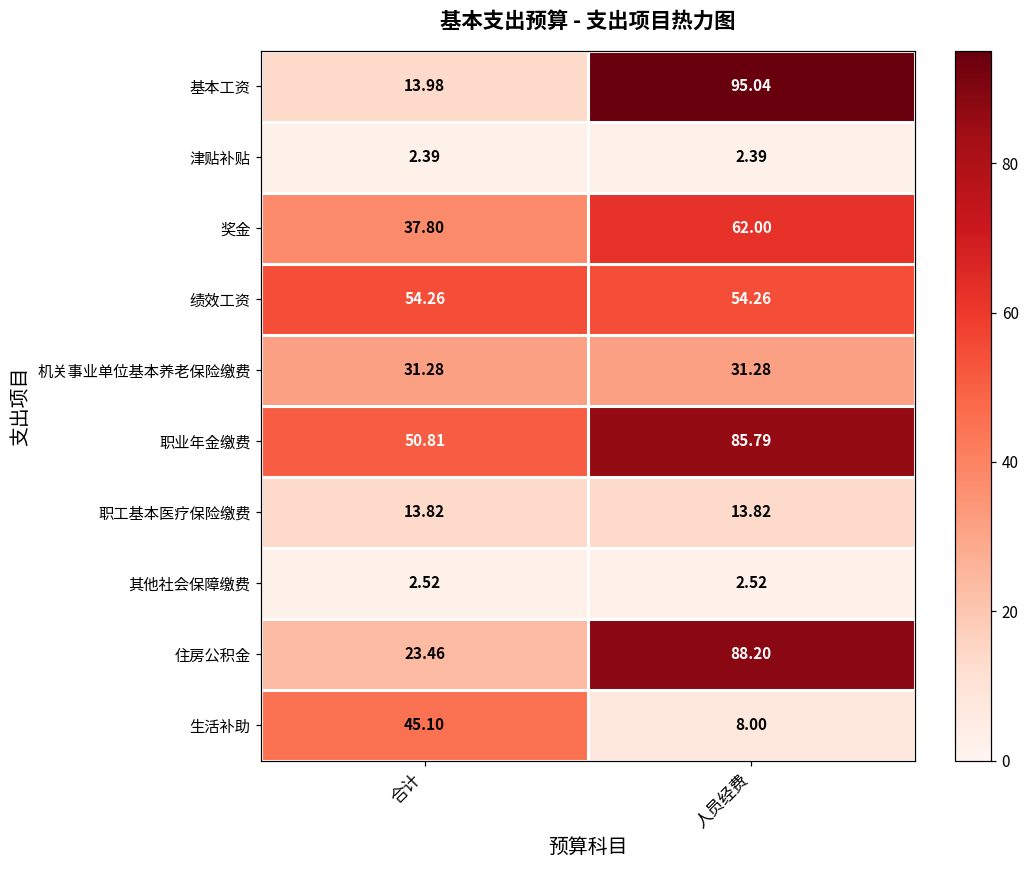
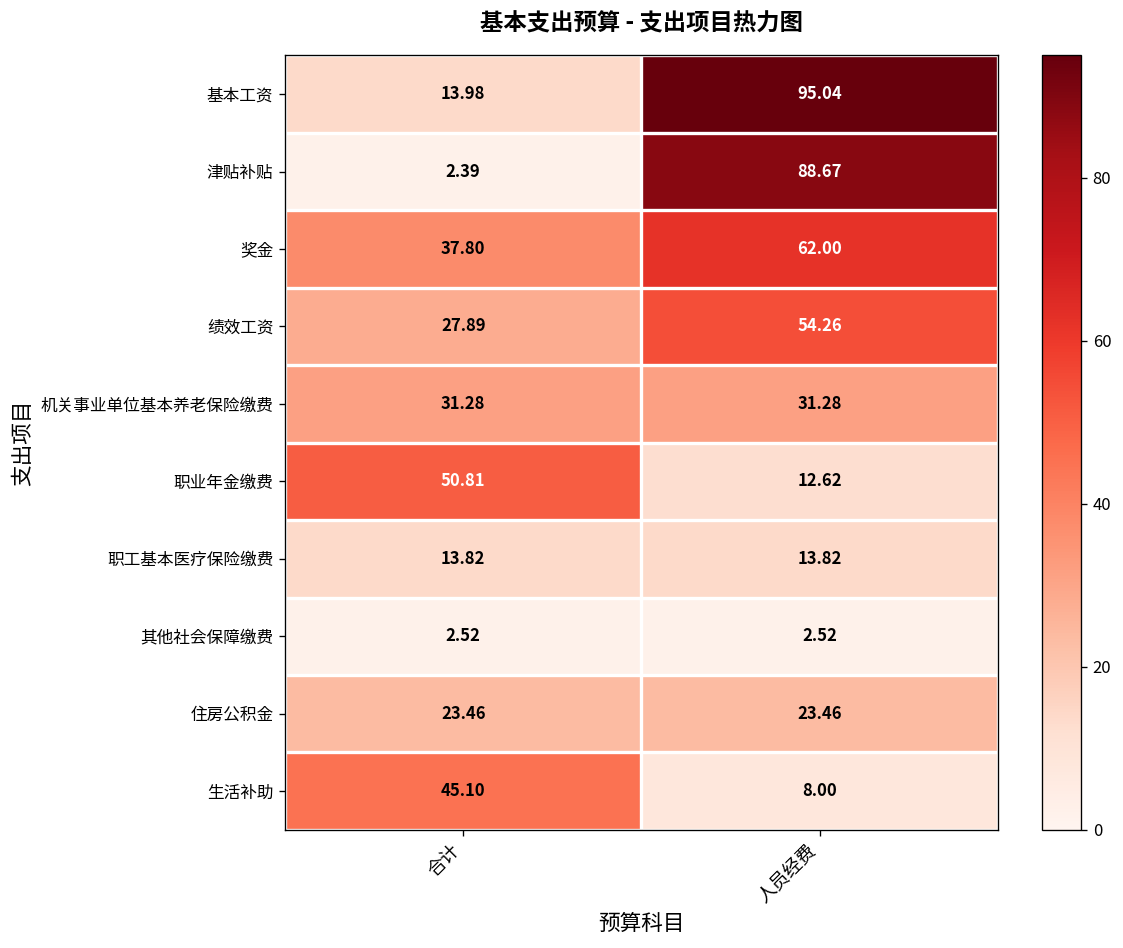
津贴补贴, 人员经费: 2.39 -> 88.67
绩效工资, 合计: 54.26 -> 27.89
职业年金缴费, 人员经费: 85.79 -> 12.62
住房公积金, 人员经费: 88.20 -> 23.46
